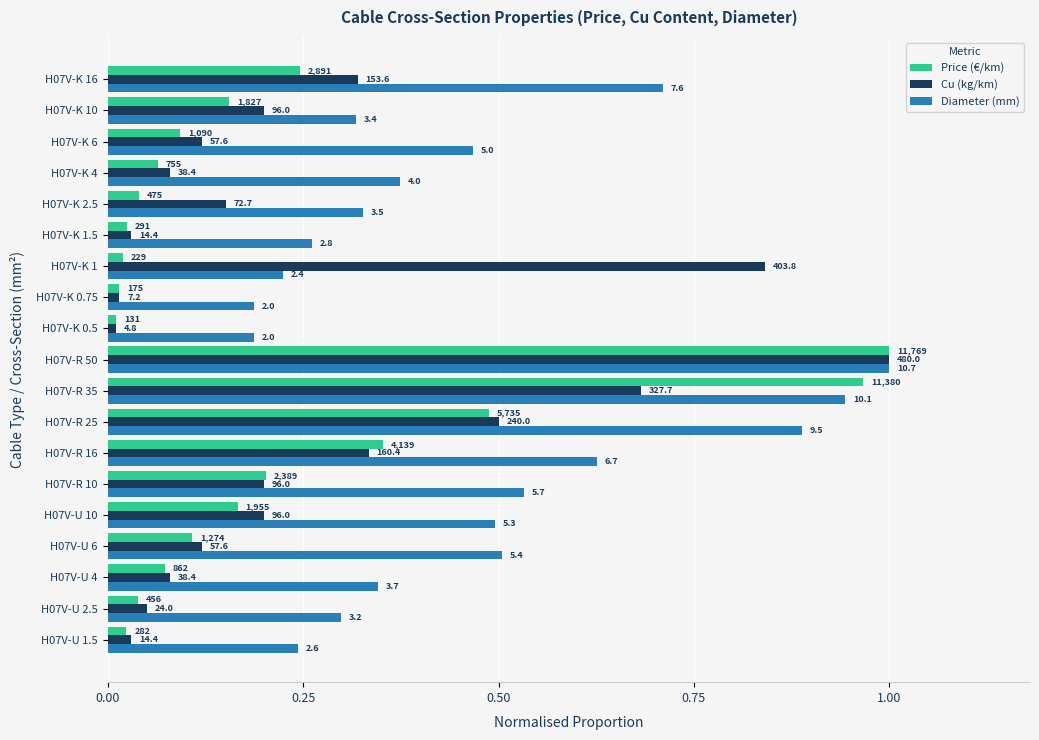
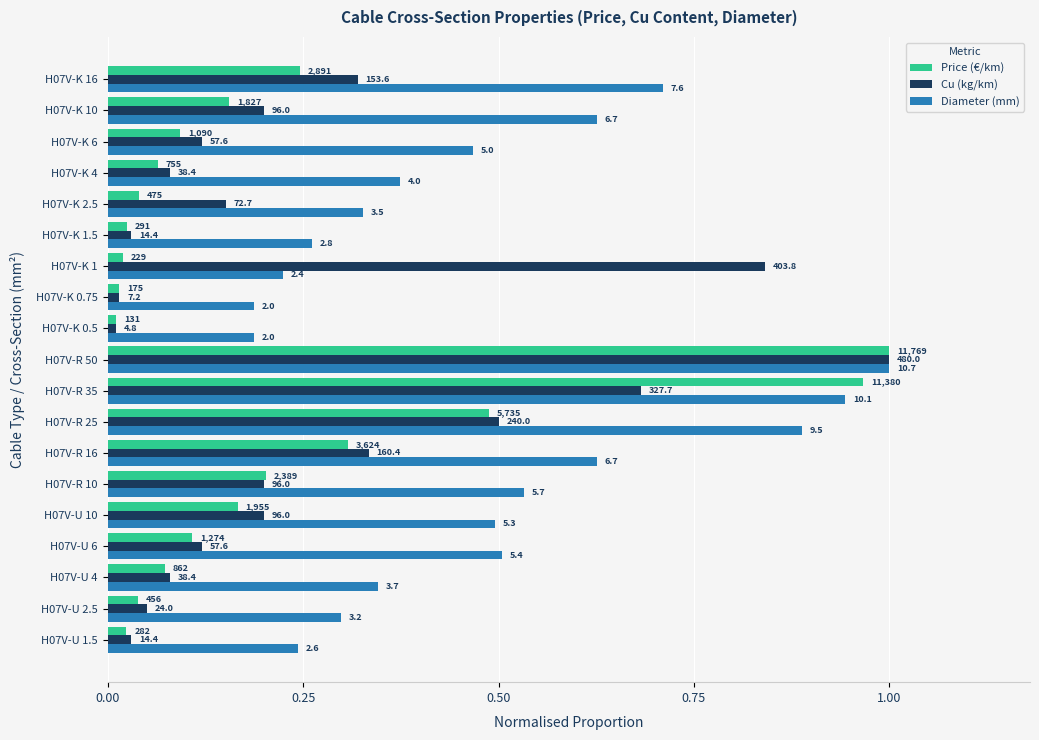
Diameter (mm), H07V-K 10: 3.4 -> 6.7
Price (€/km), H07V-R 16: 4,139 -> 3,624
